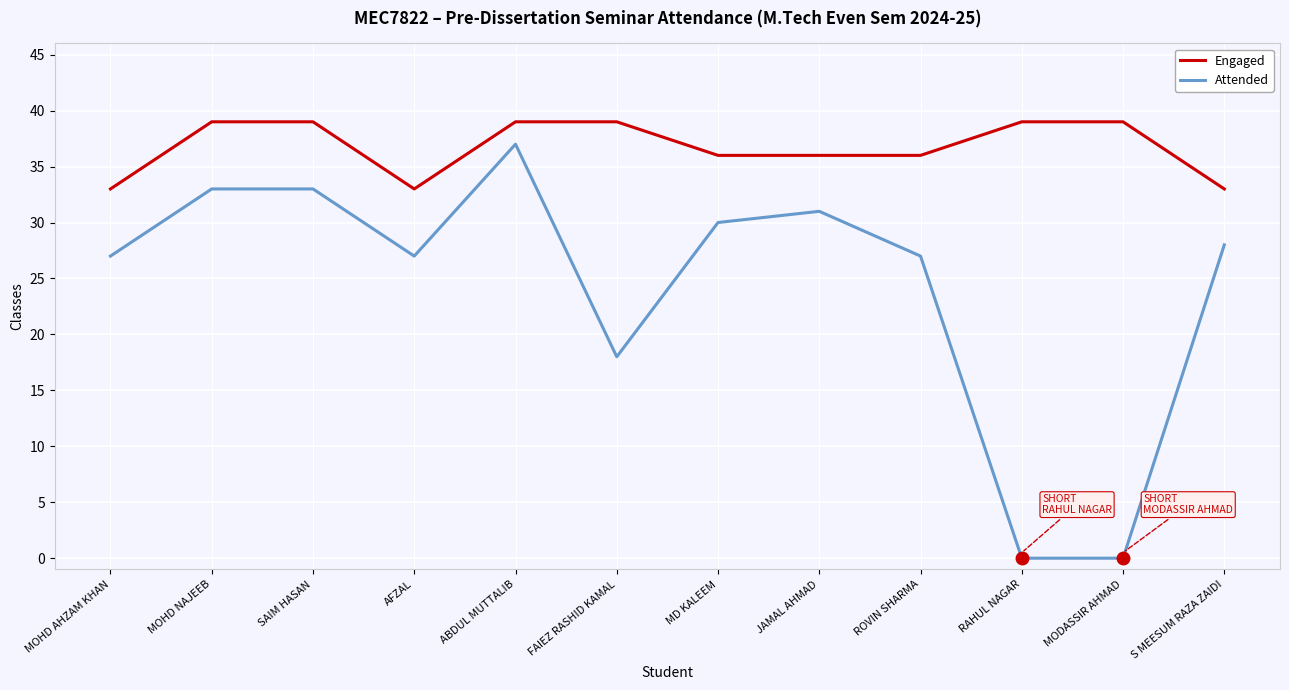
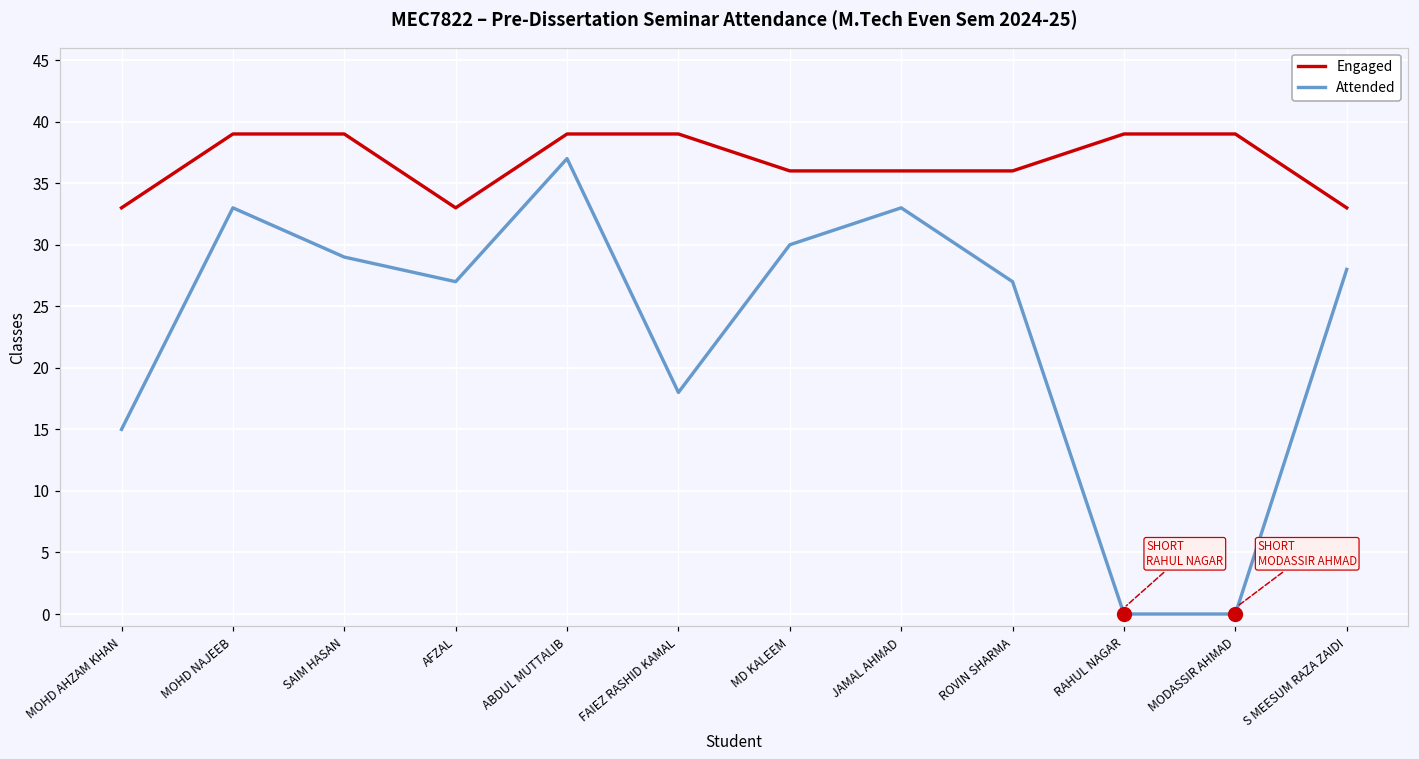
Attended, MOHD AHZAM KHAN: 27 -> 15
Attended, SAIM HASAN: 33 -> 29
Attended, JAMAL AHMAD: 31 -> 33
